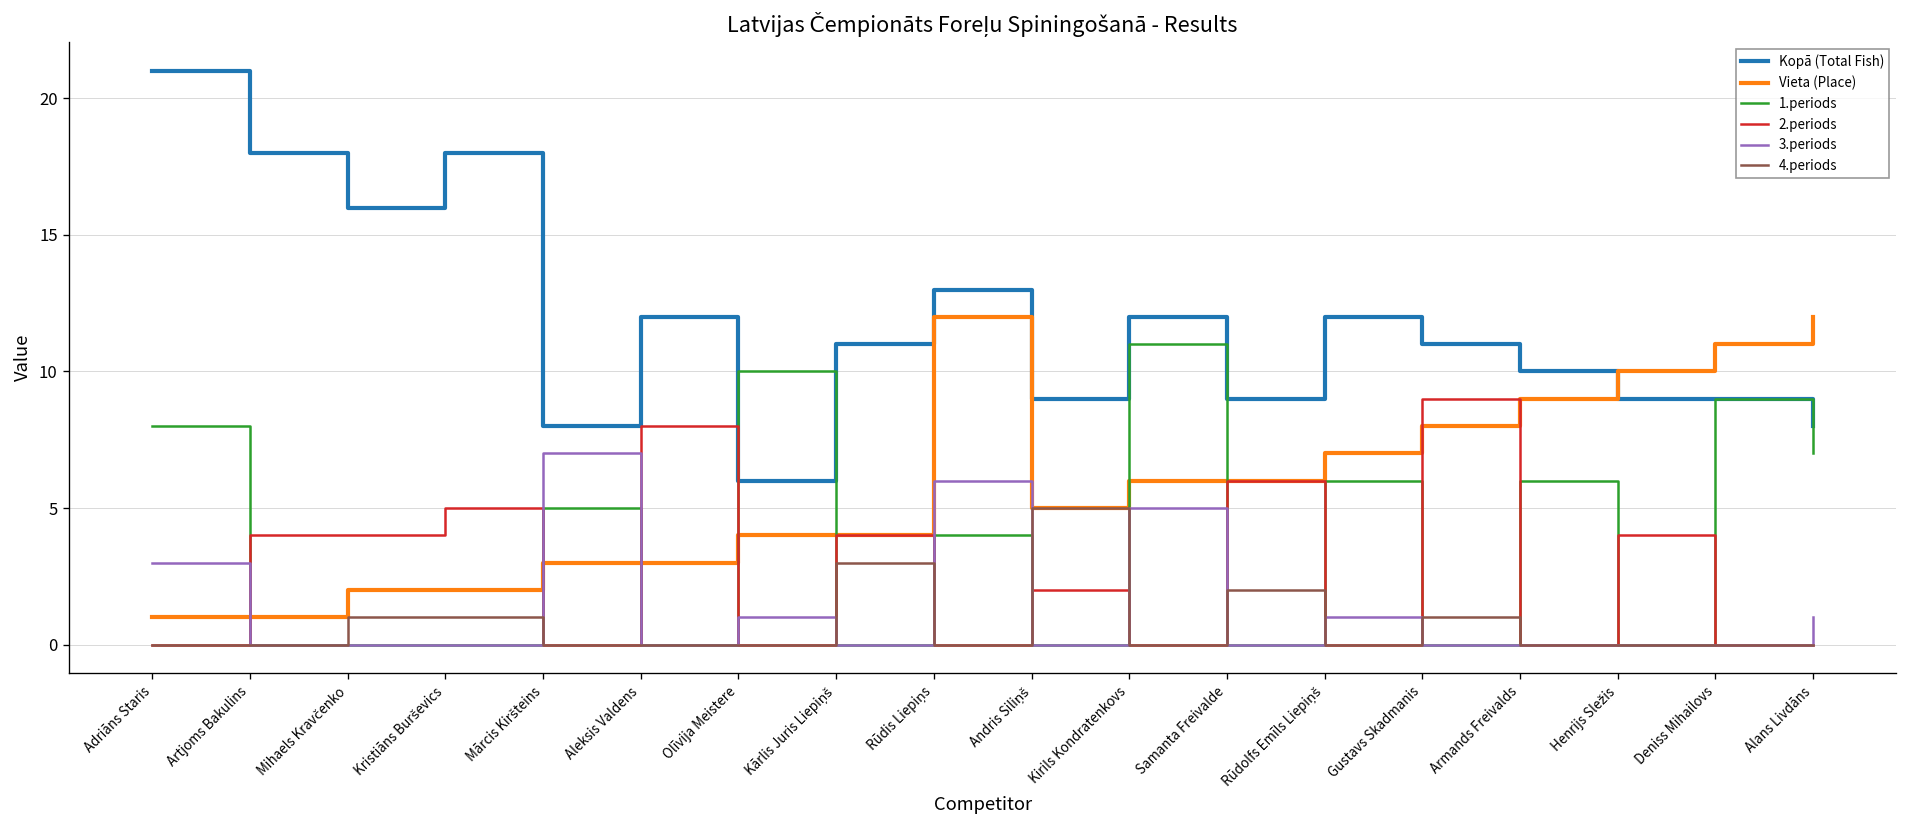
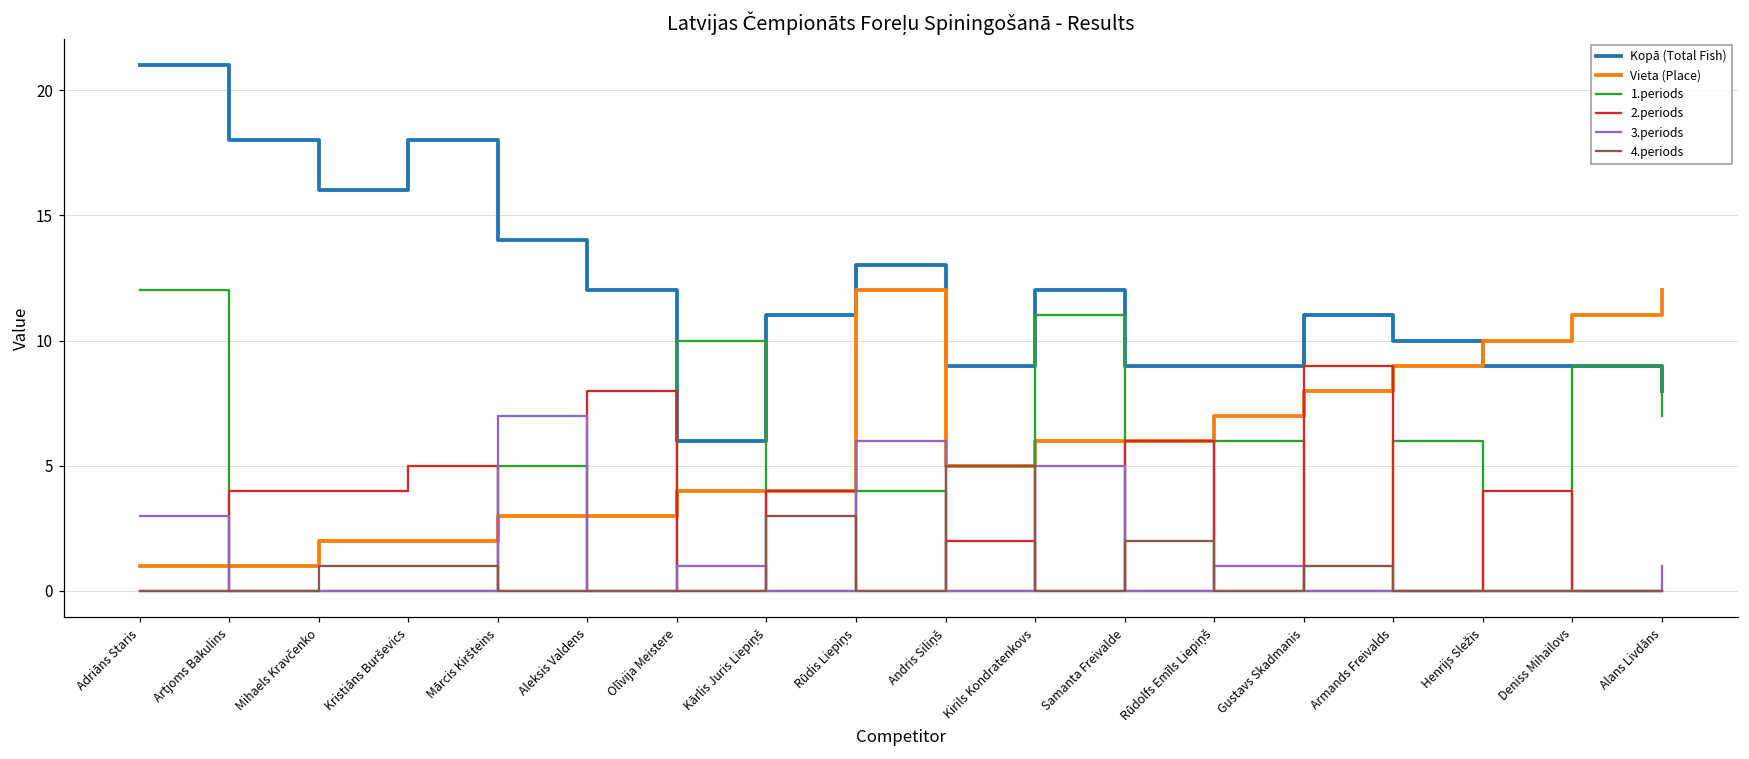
1.periods, Adriāns Staris: 8 -> 12
Kopā (Total Fish), Mārcis Kiršteins: 8 -> 14
Kopā (Total Fish), Rūdolfs Emīls Liepiņš: 12 -> 9
